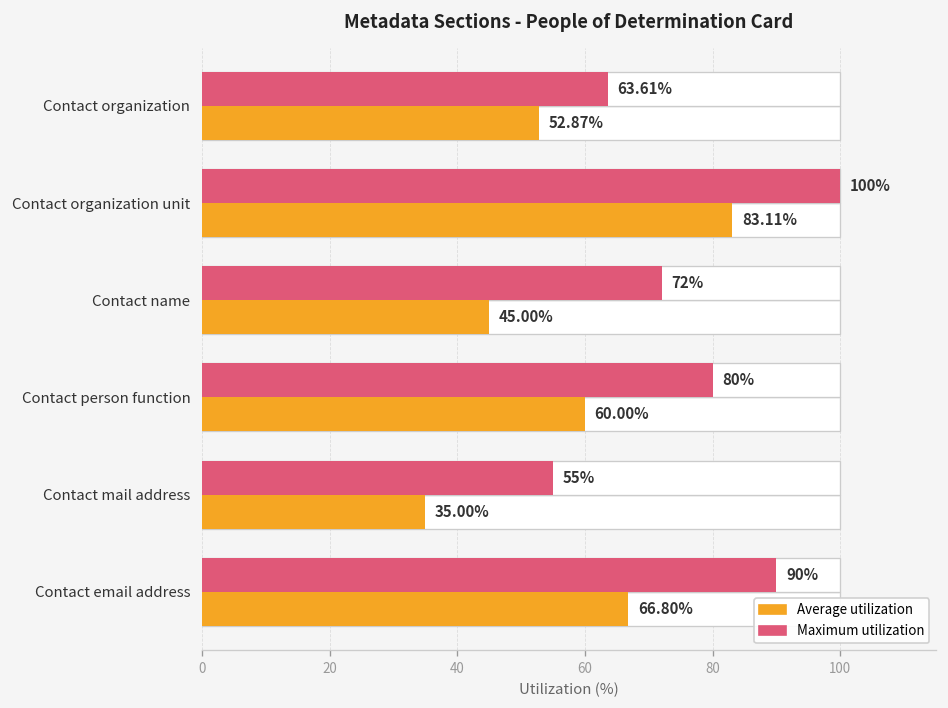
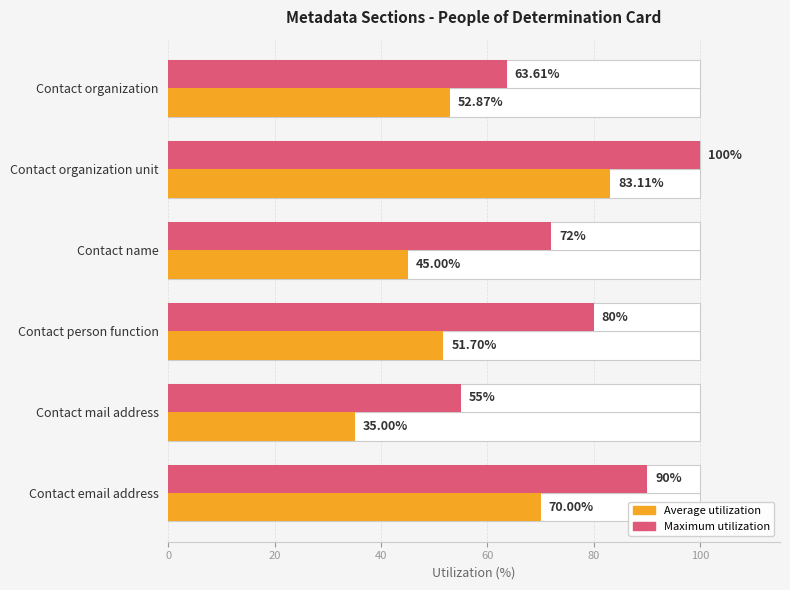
Average utilization, Contact person function: 60.00% -> 51.70%
Average utilization, Contact email address: 66.80% -> 70.00%
